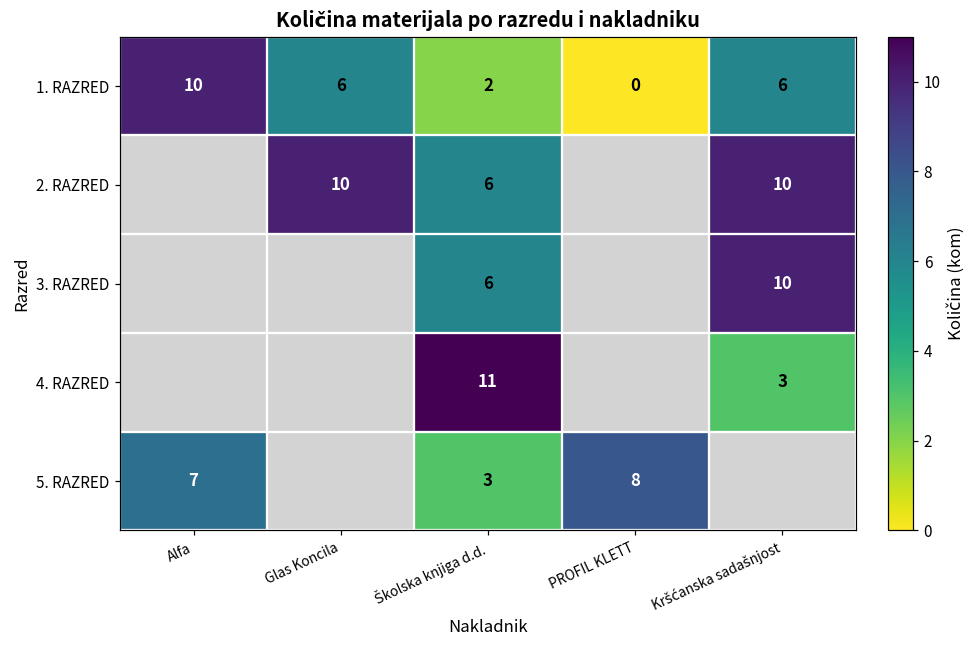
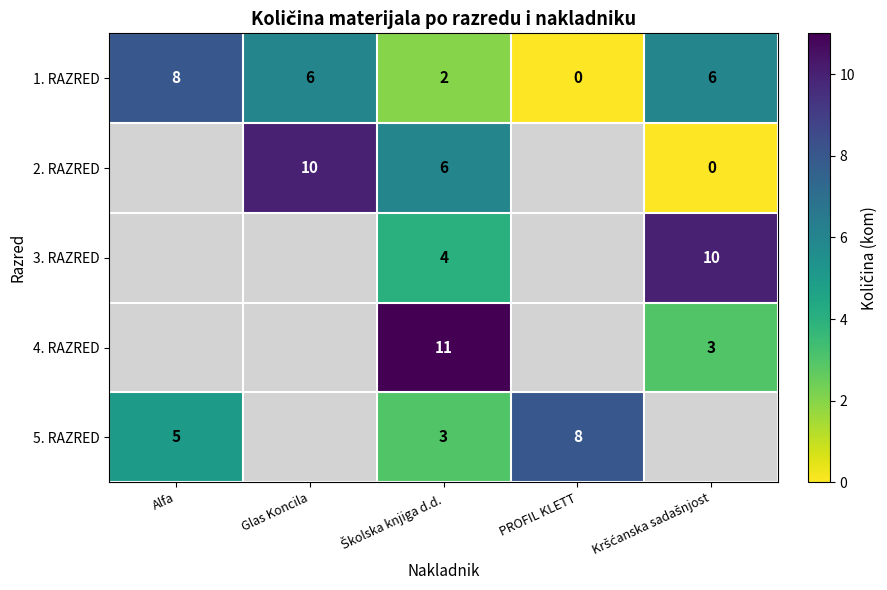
1. RAZRED, Alfa: 10 -> 8
2. RAZRED, Kršćanska sadašnjost: 10 -> 0
3. RAZRED, Školska knjiga d.d.: 6 -> 4
5. RAZRED, Alfa: 7 -> 5
